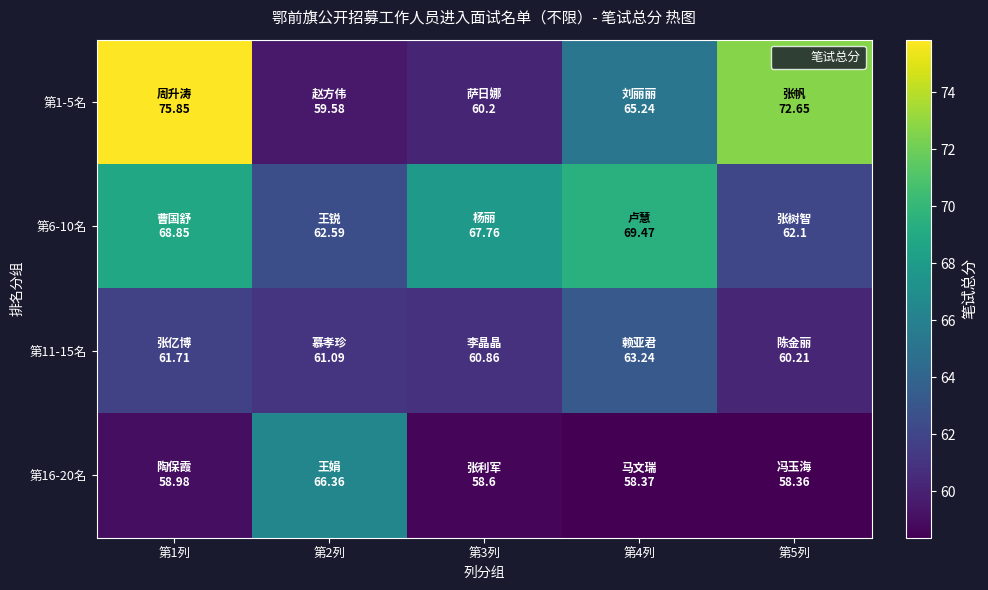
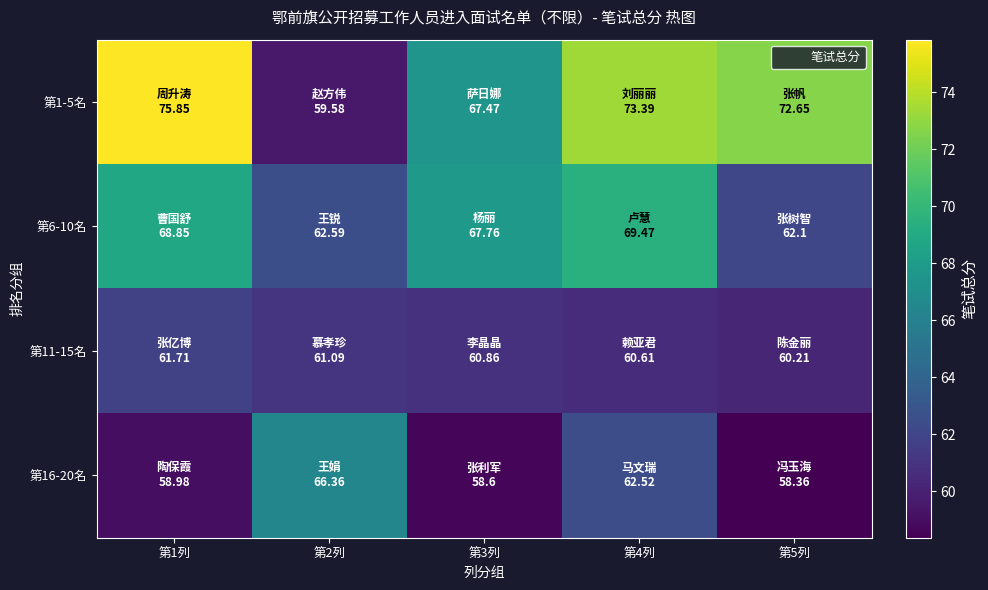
第1-5名, 第3列: 60.2 -> 67.47
第1-5名, 第4列: 65.24 -> 73.39
第11-15名, 第4列: 63.24 -> 60.61
第16-20名, 第4列: 58.37 -> 62.52
